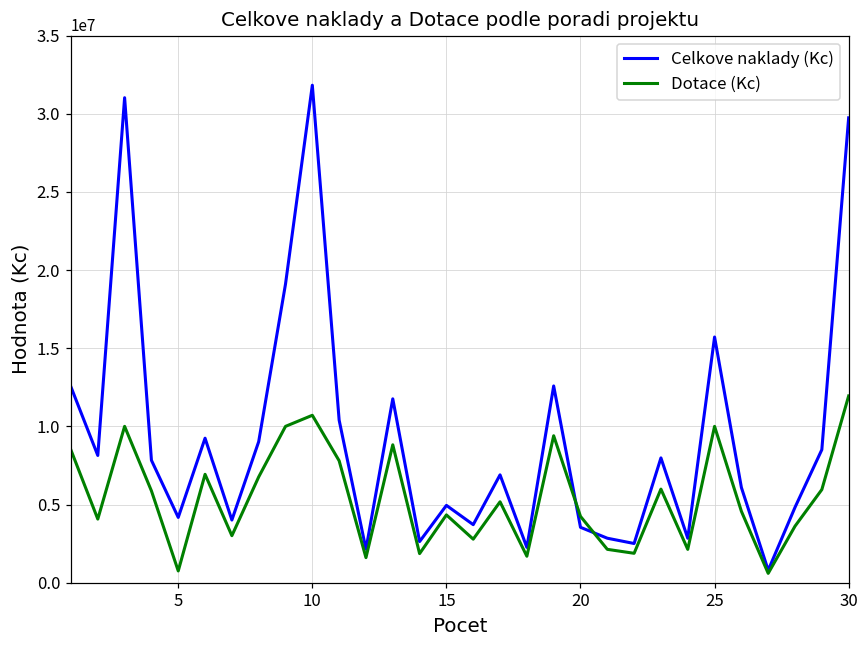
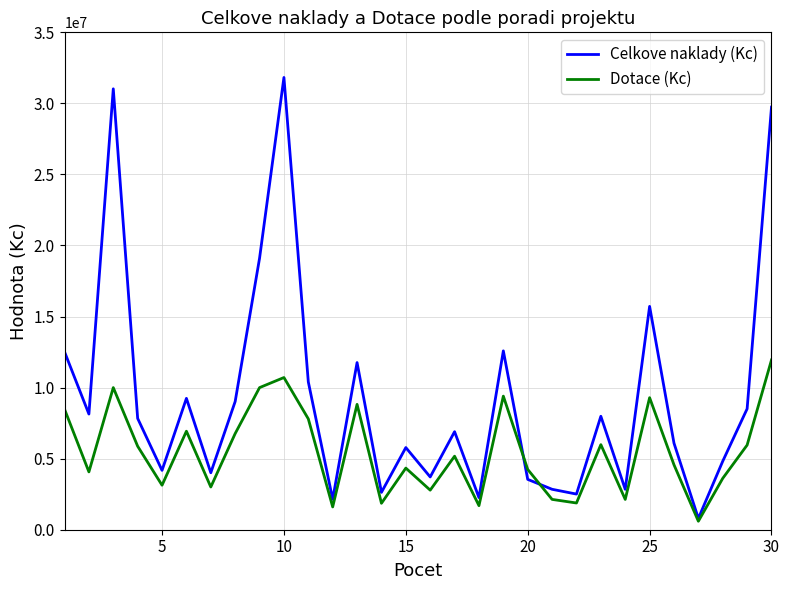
Dotace (Kc), 5: 800000 -> 3100000
Celkove naklady (Kc), 15: 4900000 -> 5800000
Dotace (Kc), 25: 10000000 -> 9300000
